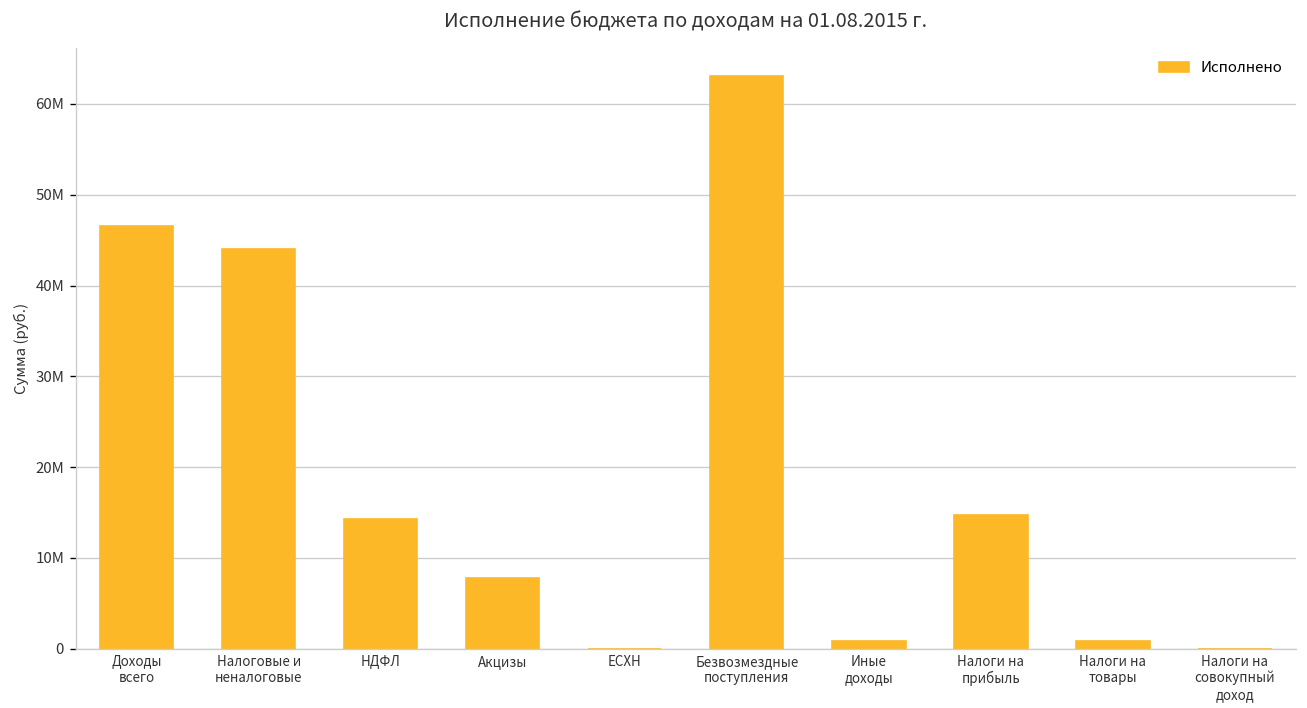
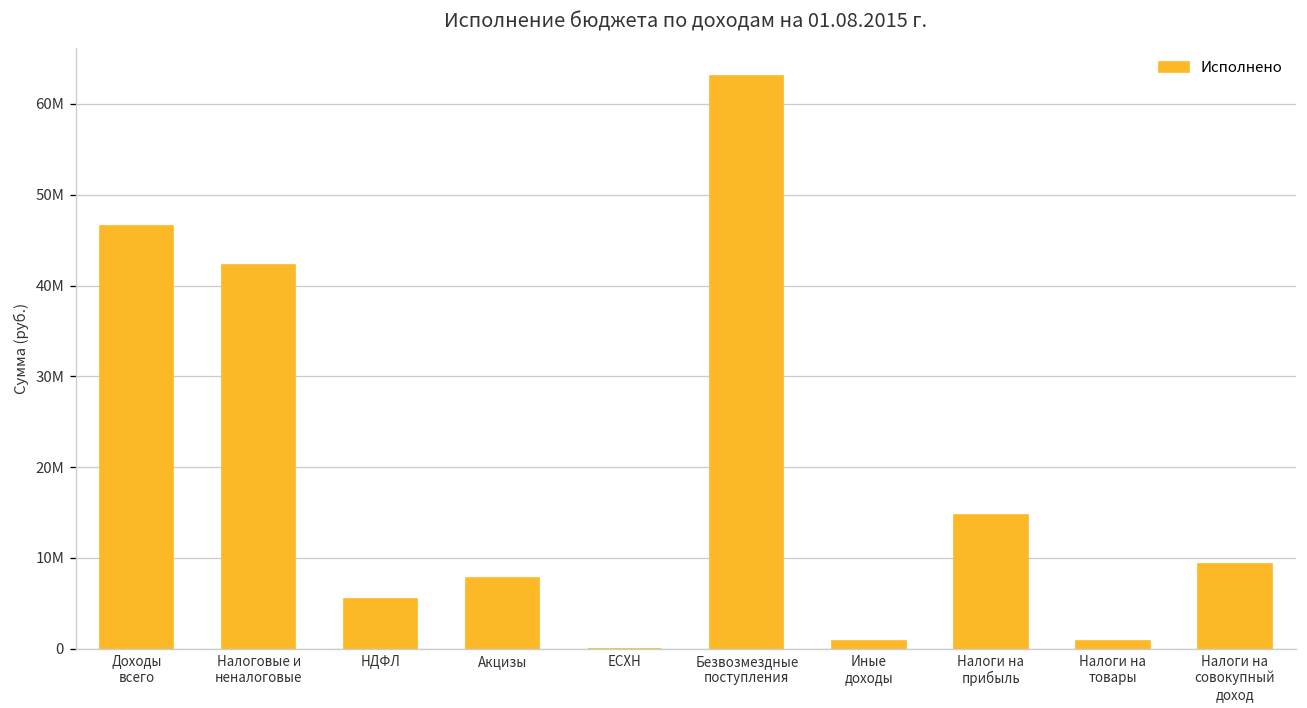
Налоговые и неналоговые: 44М -> 42М
НДФЛ: 14М -> 6М
Налоги на совокупный доход: 0М -> 9М
